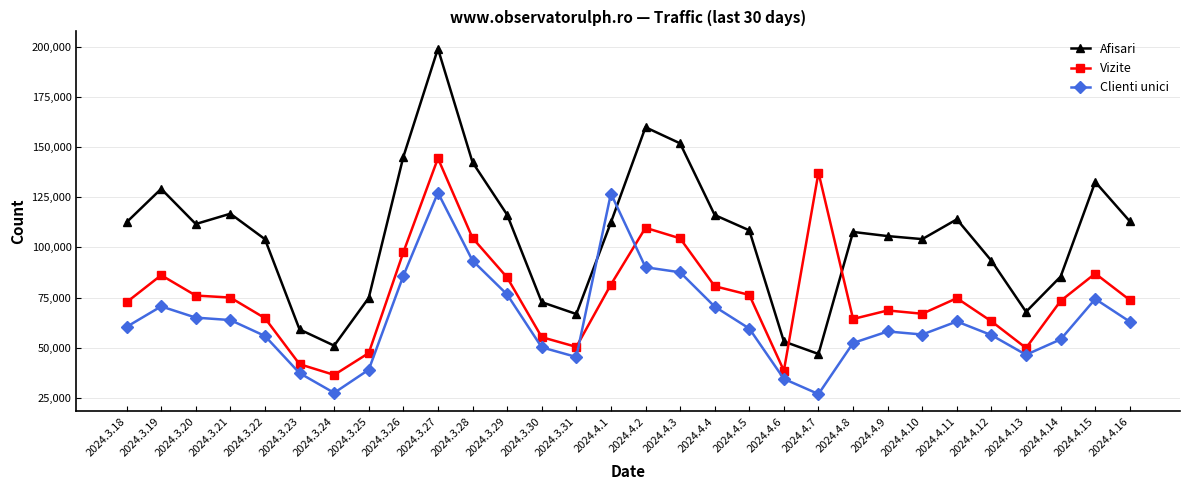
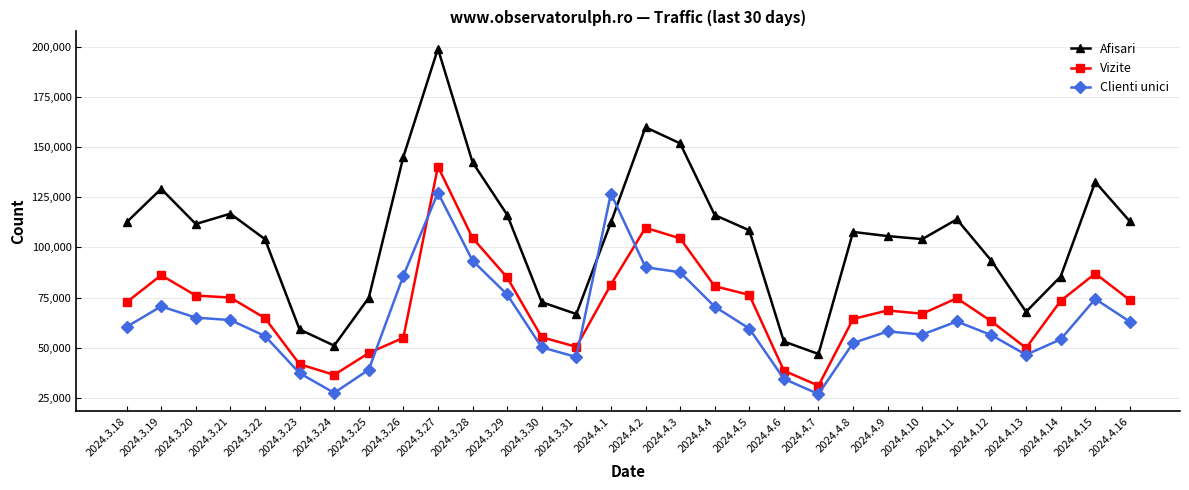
Vizite, 2024.3.26: 98,000 -> 55,000
Vizite, 2024.3.27: 144,000 -> 140,000
Vizite, 2024.4.7: 137,000 -> 31,000
